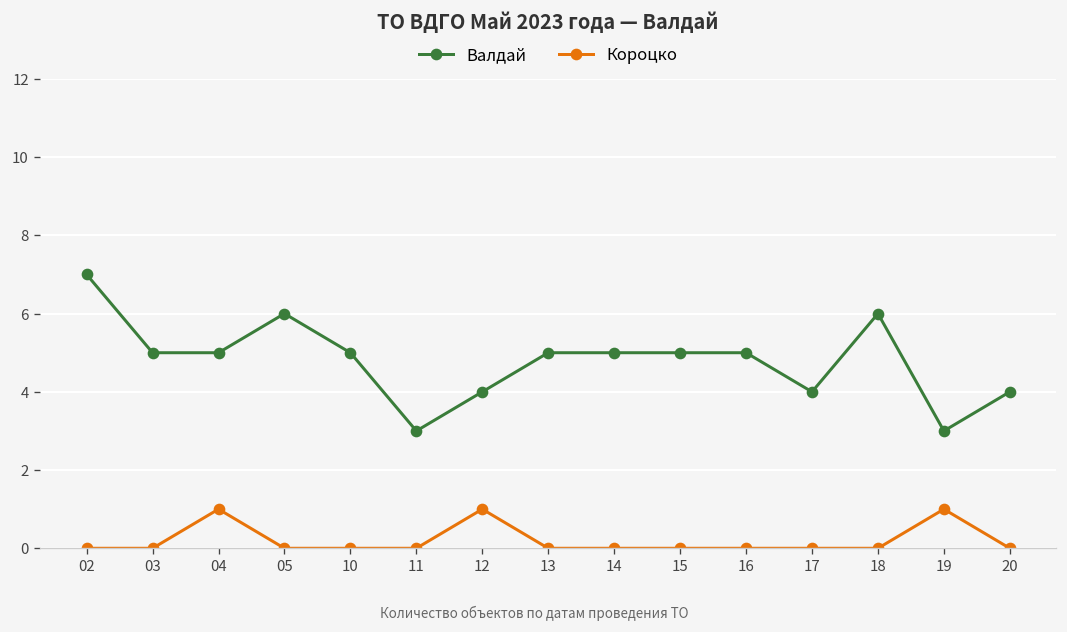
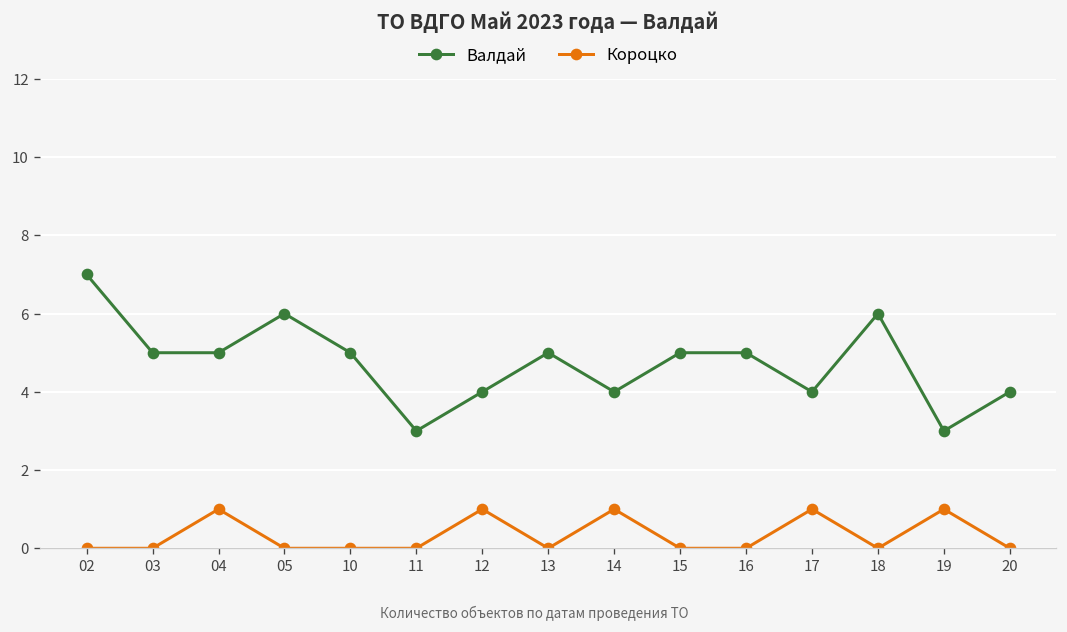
Валдай, 14: 5 -> 4
Короцко, 14: 0 -> 1
Короцко, 17: 0 -> 1
